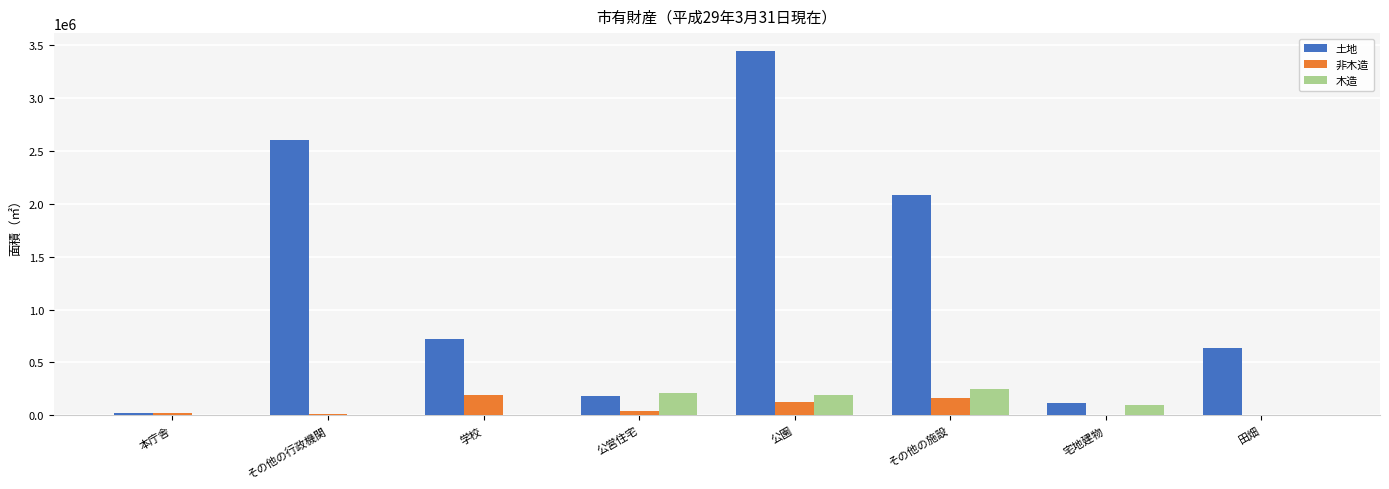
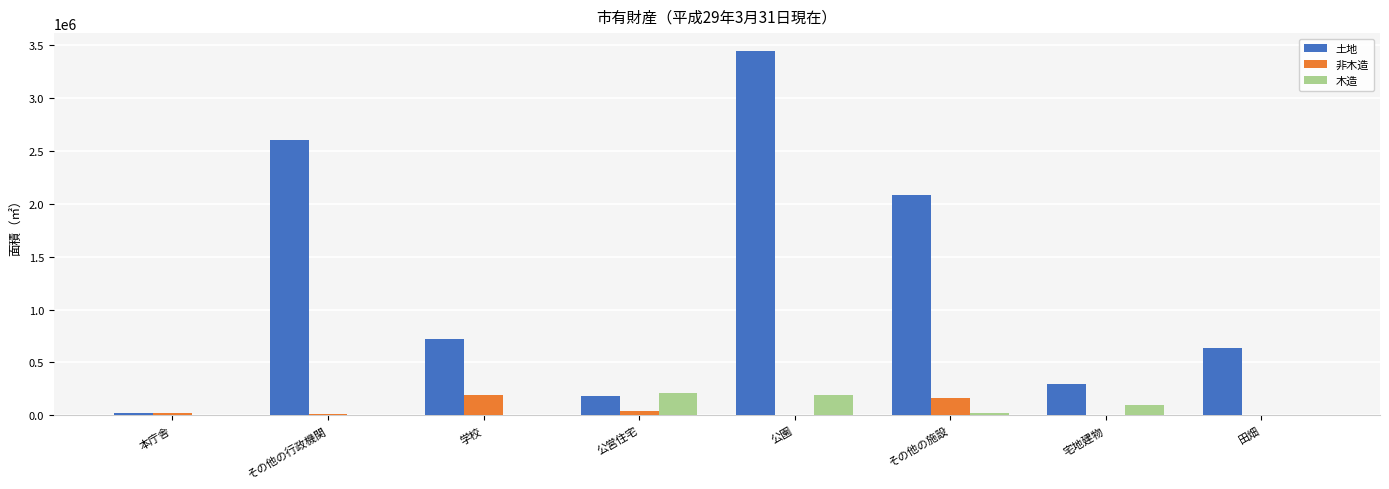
非木造, 公園: 120000 -> 10000
木造, その他の施設: 250000 -> 20000
土地, 宅地建物: 110000 -> 290000
